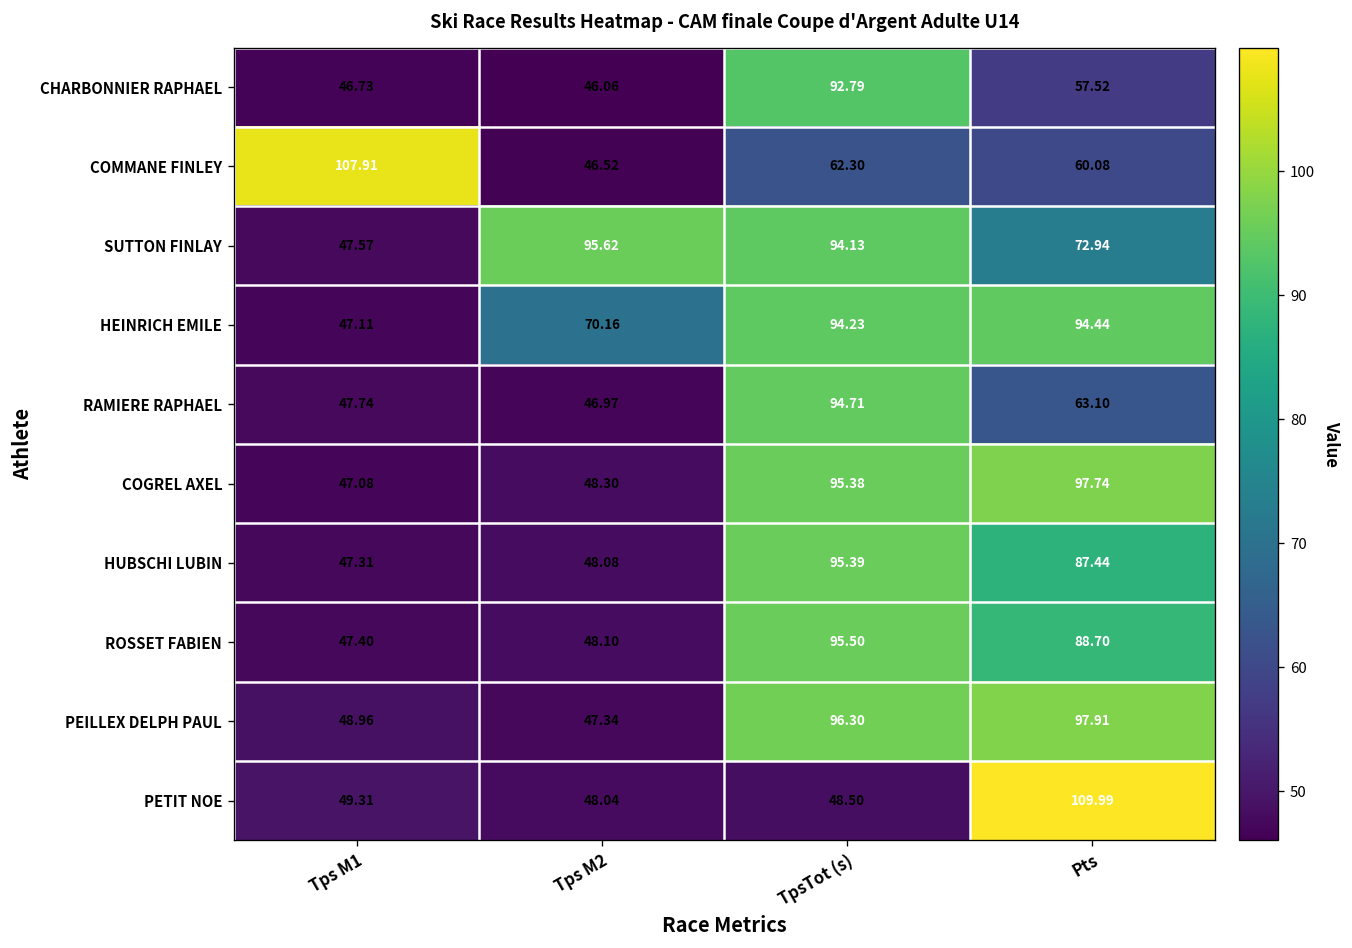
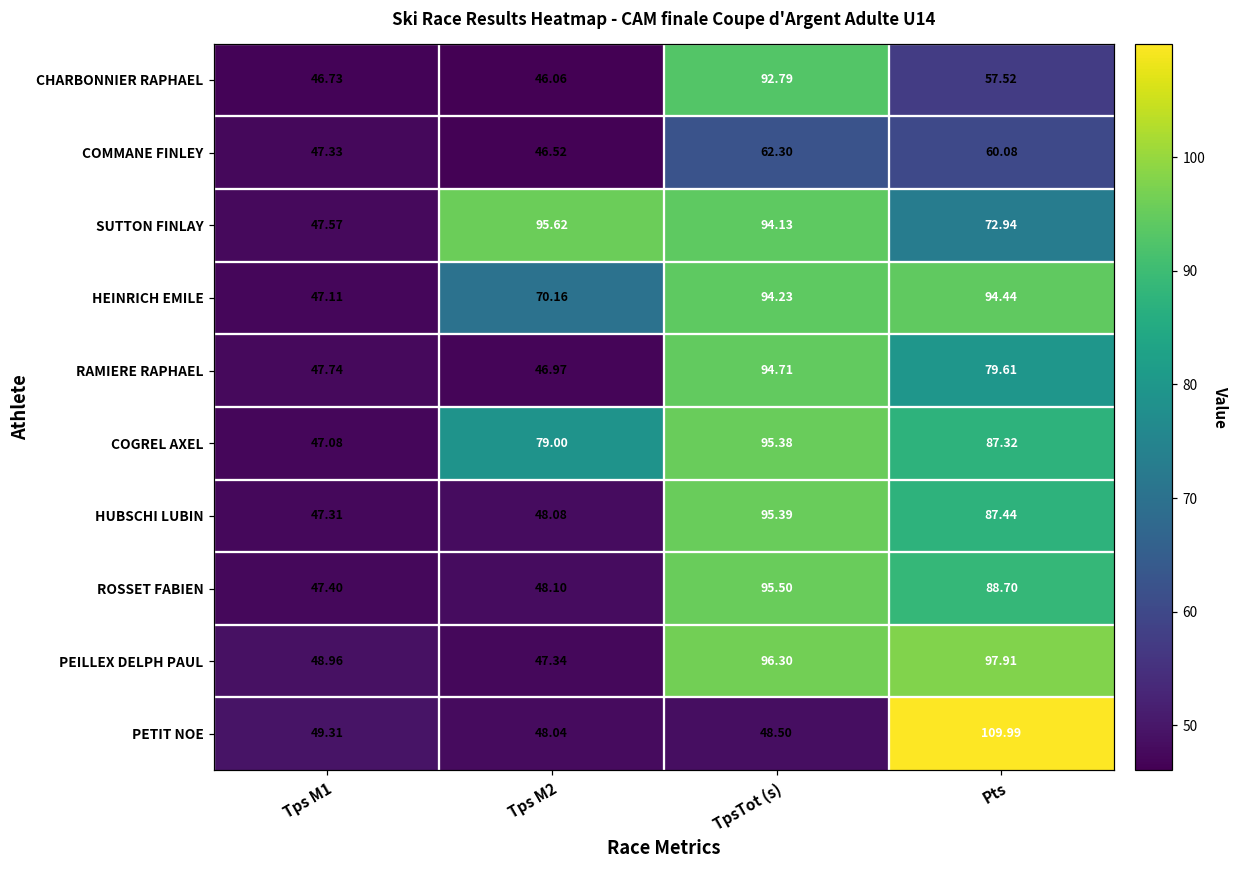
COMMANE FINLEY, Tps M1: 107.91 -> 47.33
RAMIERE RAPHAEL, Pts: 63.10 -> 79.61
COGREL AXEL, Tps M2: 48.30 -> 79.00
COGREL AXEL, Pts: 97.74 -> 87.32
